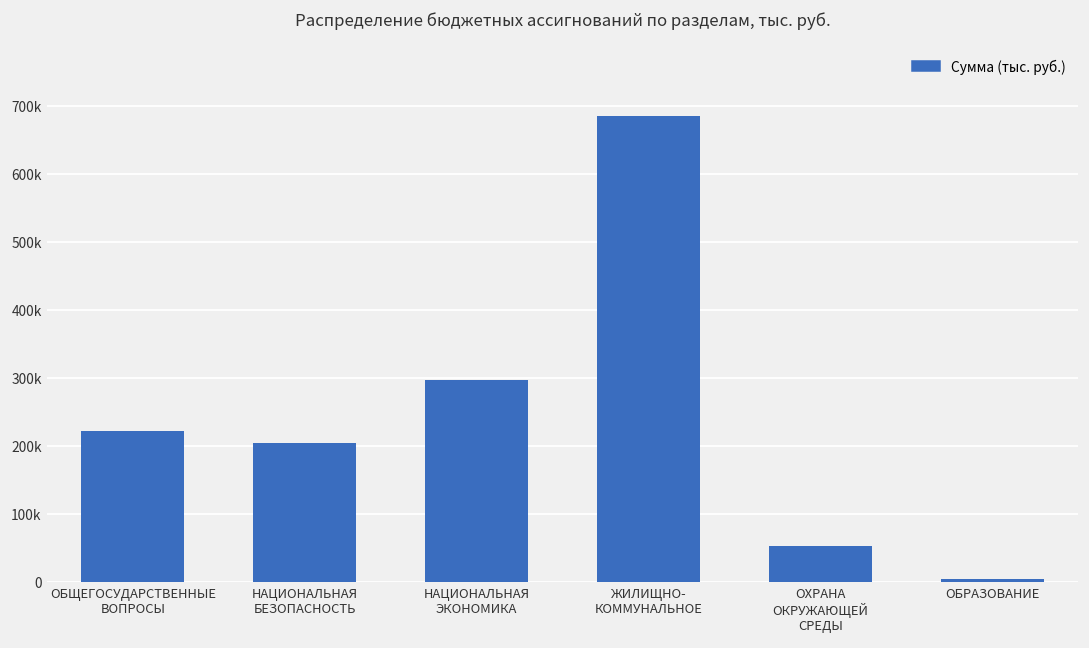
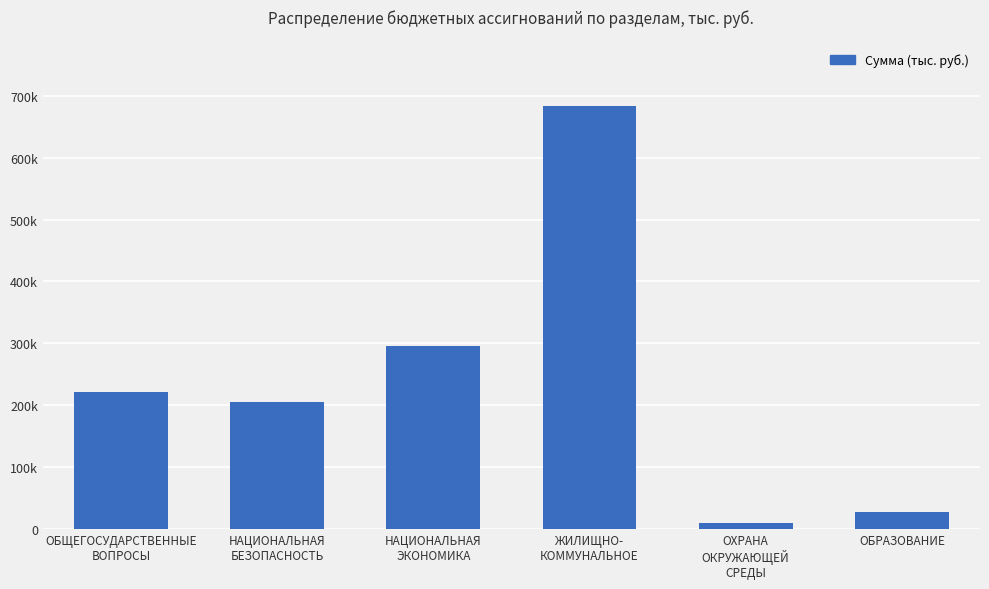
ОХРАНА ОКРУЖАЮЩЕЙ СРЕДЫ: 50000 -> 10000
ОБРАЗОВАНИЕ: 0 -> 30000
